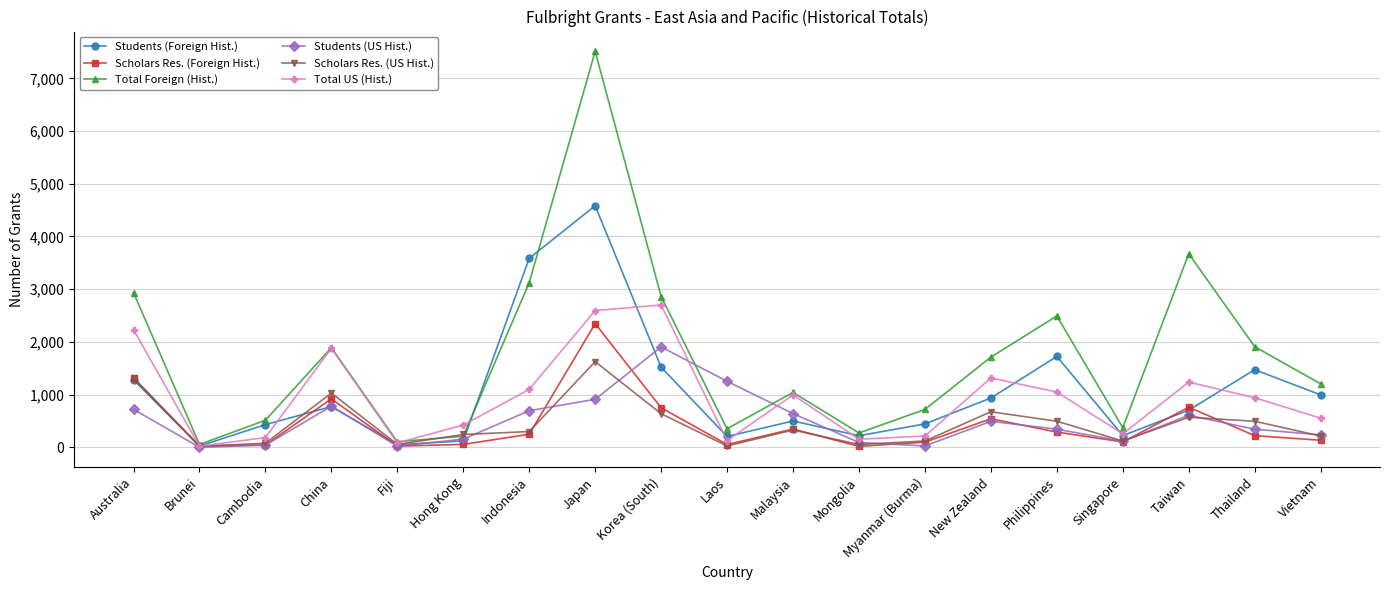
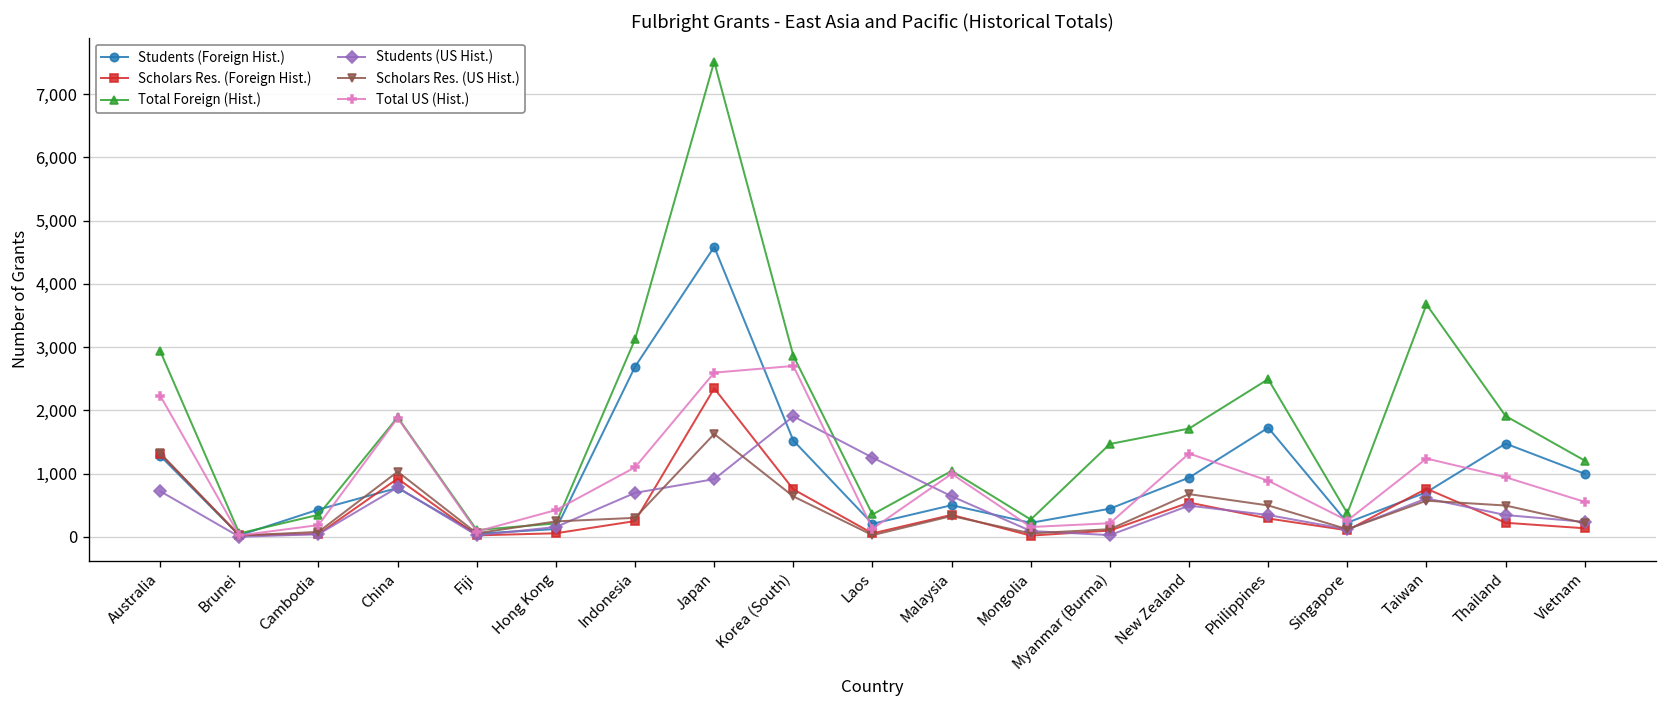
Total Foreign (Hist.), Cambodia: 500 -> 300
Students (Foreign Hist.), Indonesia: 3,600 -> 2,700
Total Foreign (Hist.), Myanmar (Burma): 700 -> 1,500
Total US (Hist.), Philippines: 1,000 -> 900
